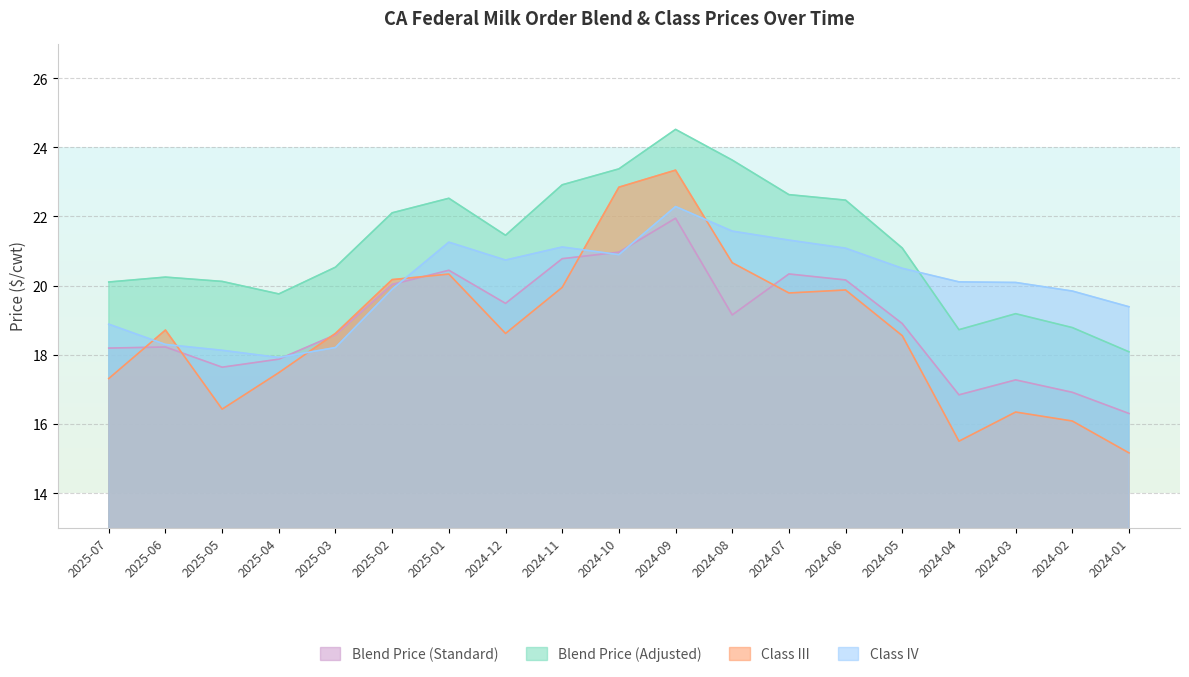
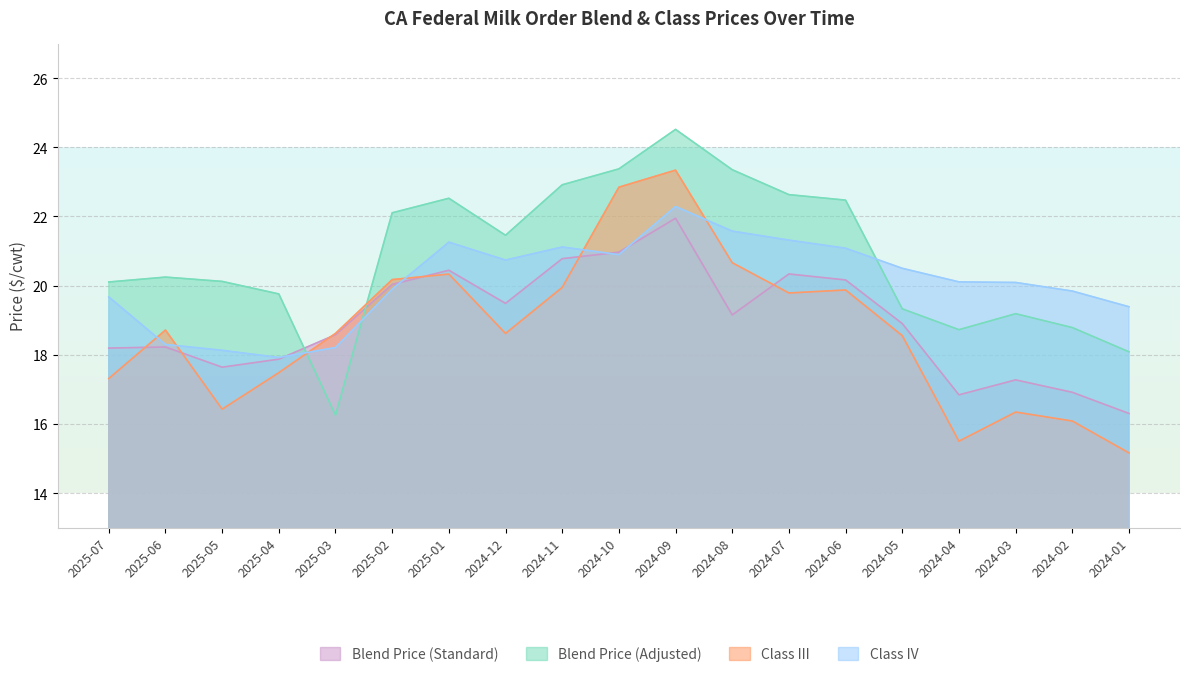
Class IV, 2025-07: 18.9 -> 19.7
Blend Price (Adjusted), 2025-03: 20.5 -> 16.3
Blend Price (Adjusted), 2024-08: 23.6 -> 23.4
Blend Price (Adjusted), 2024-05: 21.1 -> 19.3
